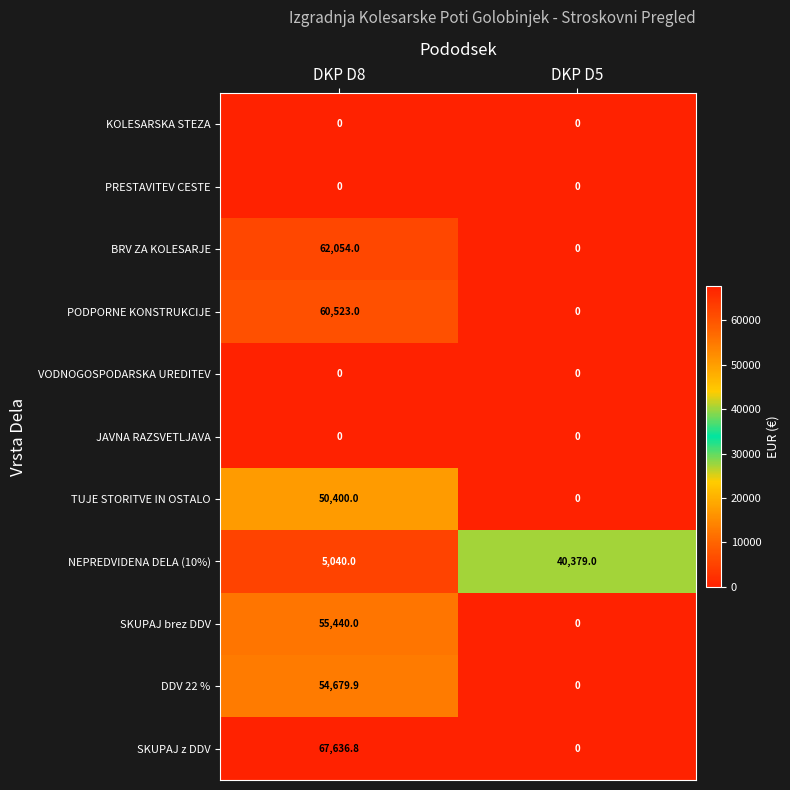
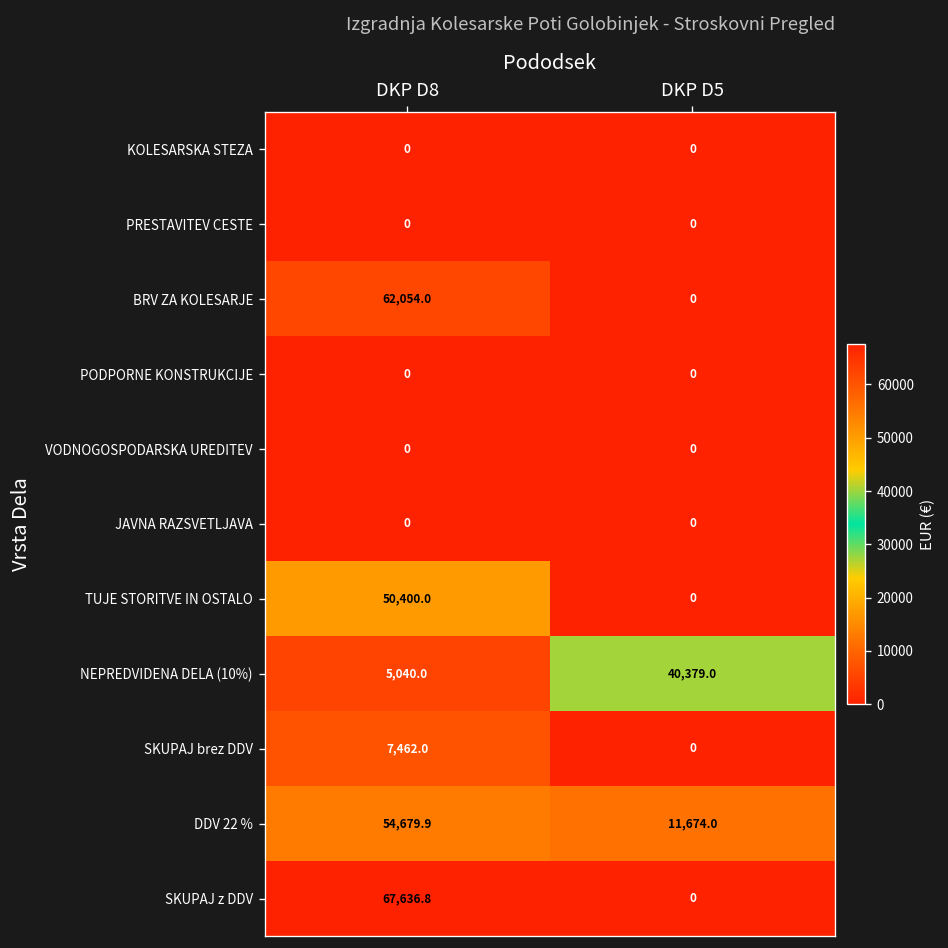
PODPORNE KONSTRUKCIJE, DKP D8: 60,523.0 -> 0
SKUPAJ brez DDV, DKP D8: 55,440.0 -> 7,462.0
DDV 22 %, DKP D5: 0 -> 11,674.0
